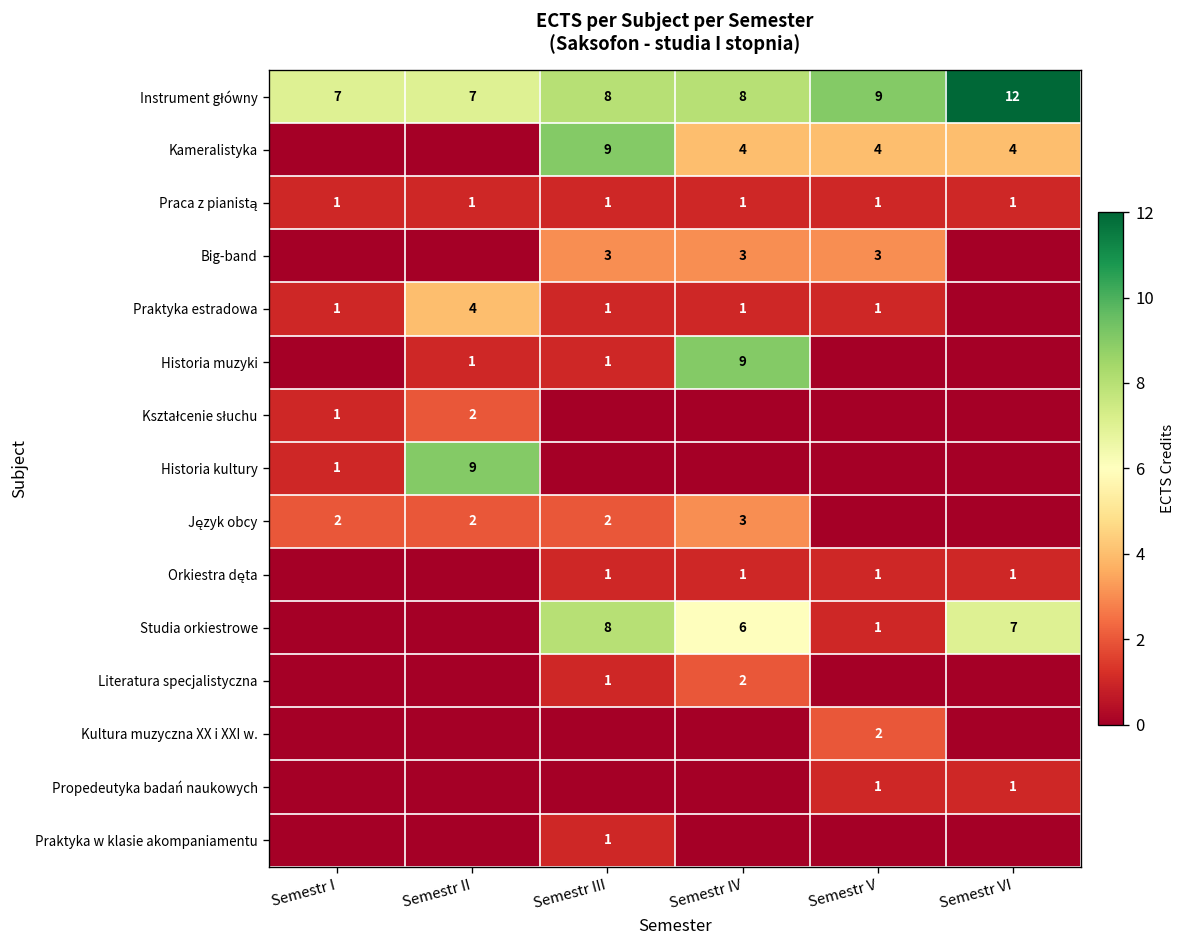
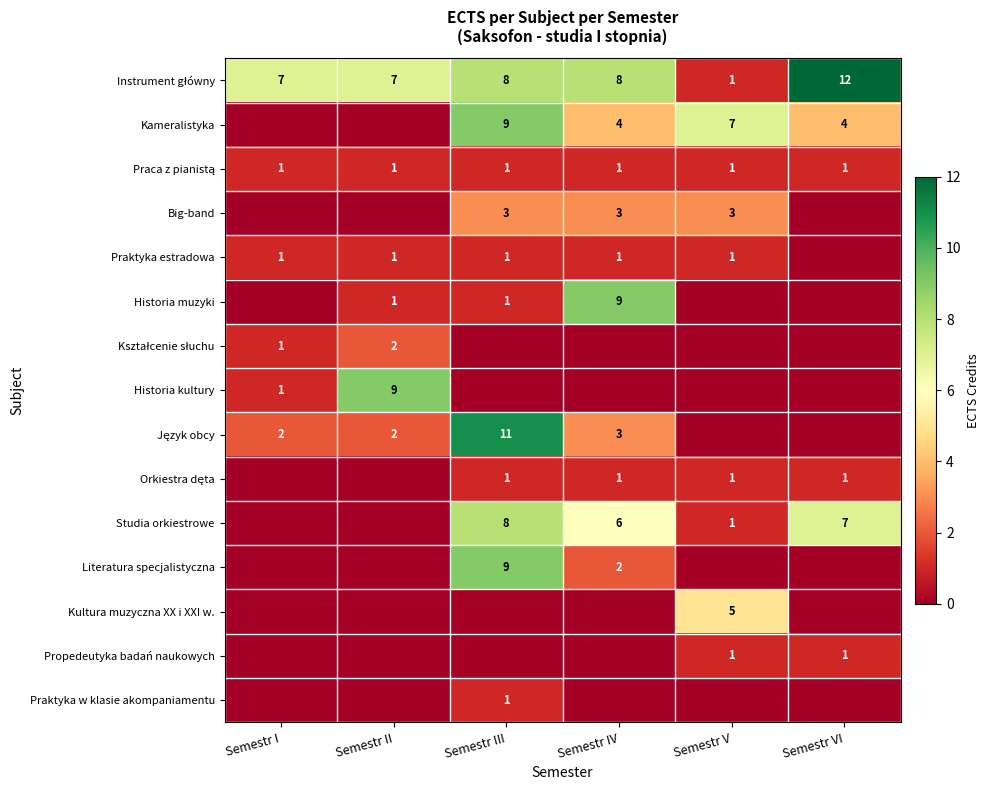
Instrument główny, Semestr V: 9 -> 1
Kameralistyka, Semestr V: 4 -> 7
Praktyka estradowa, Semestr II: 4 -> 1
Język obcy, Semestr III: 2 -> 11
Literatura specjalistyczna, Semestr III: 1 -> 9
Kultura muzyczna XX i XXI w., Semestr V: 2 -> 5
